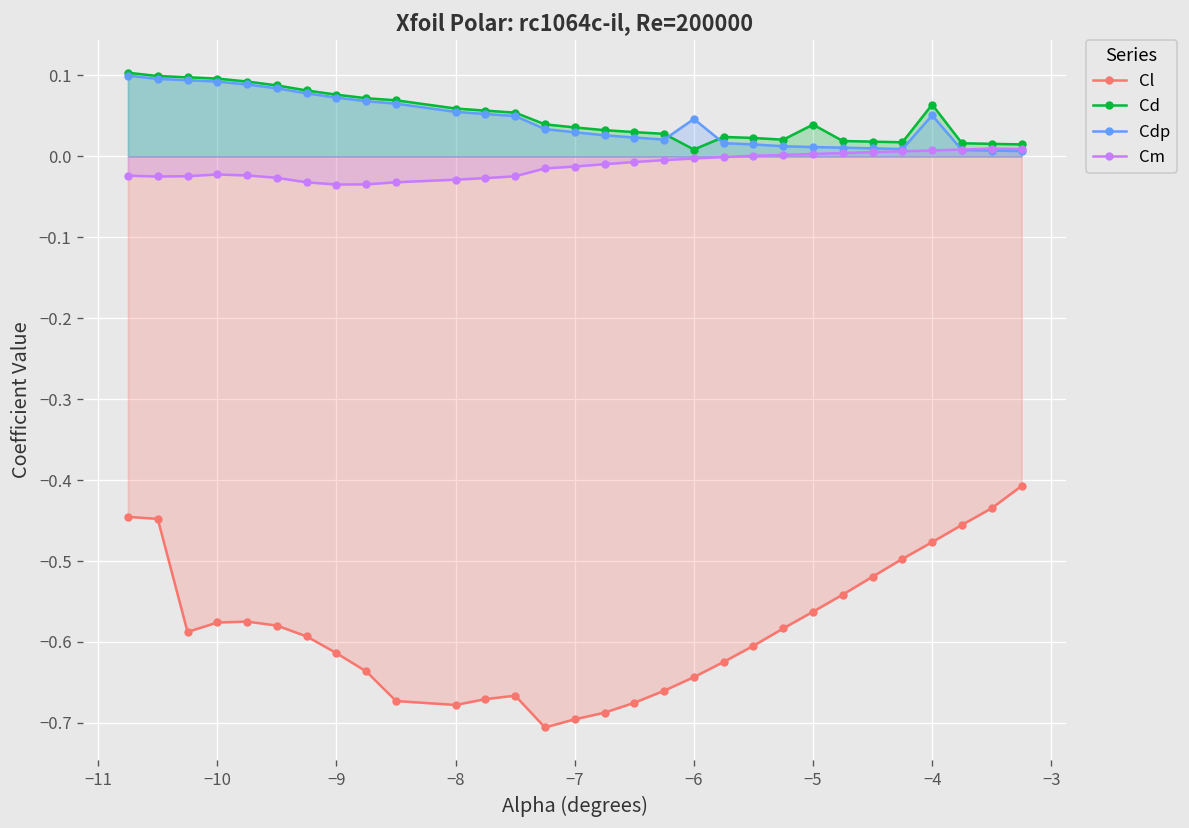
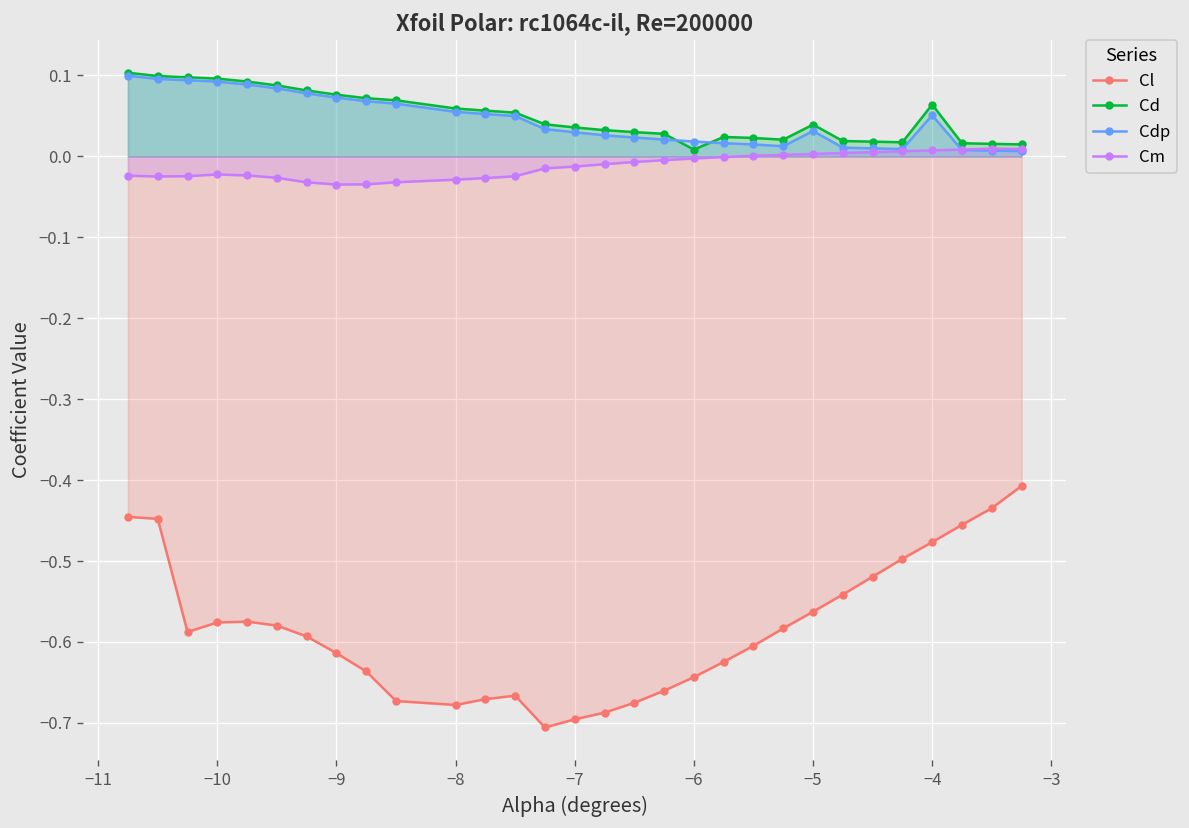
Cdp, −6: 0.05 -> 0.02
Cdp, −5: 0.01 -> 0.03
